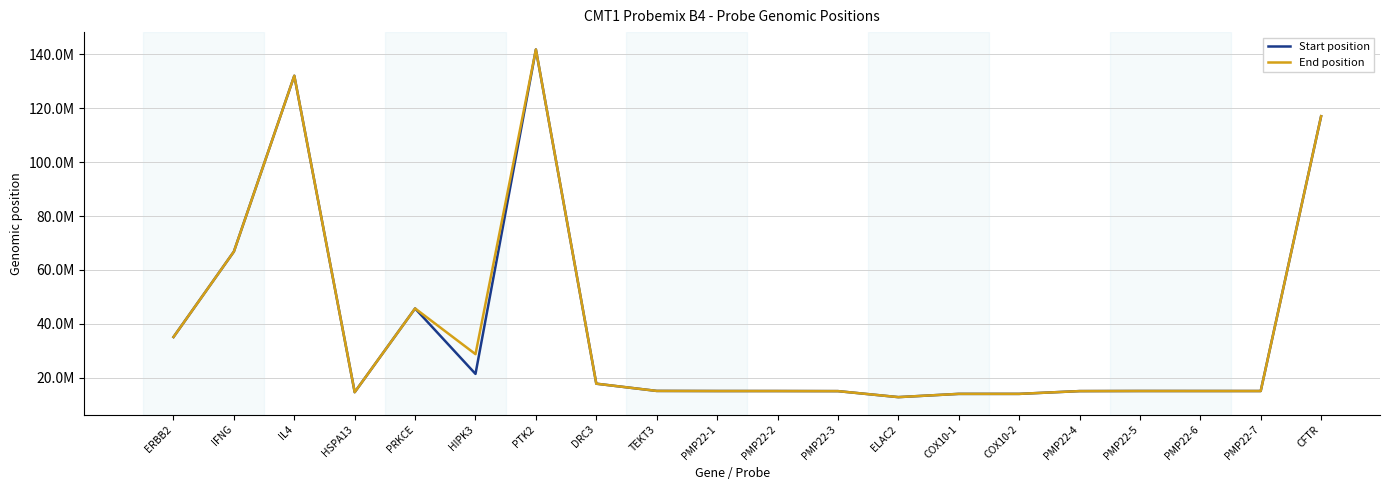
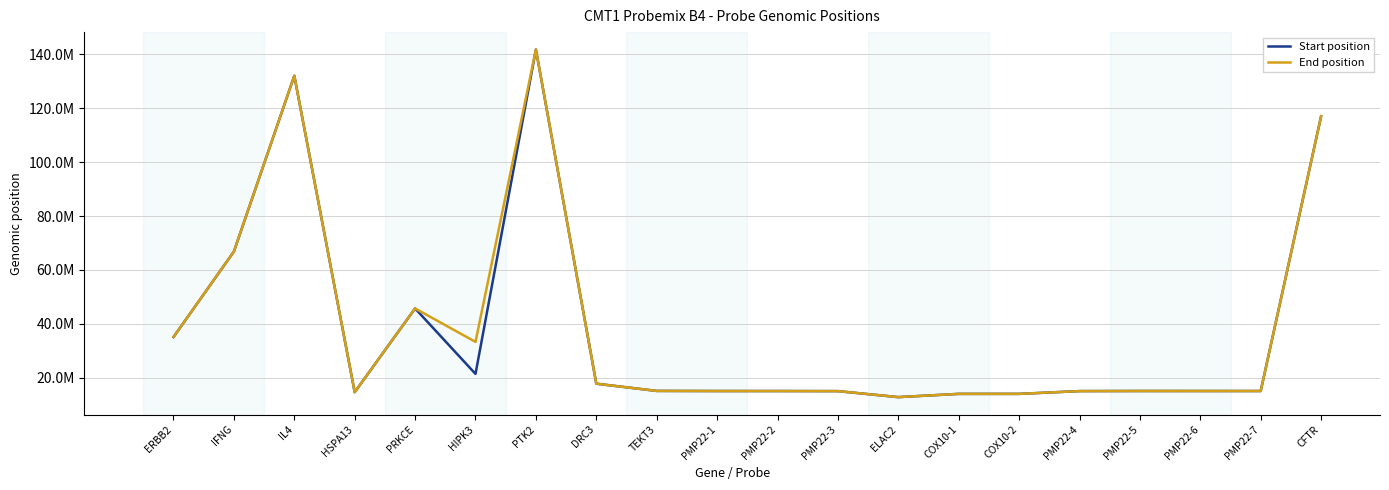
End position, HIPK3: 29000000 -> 33000000
